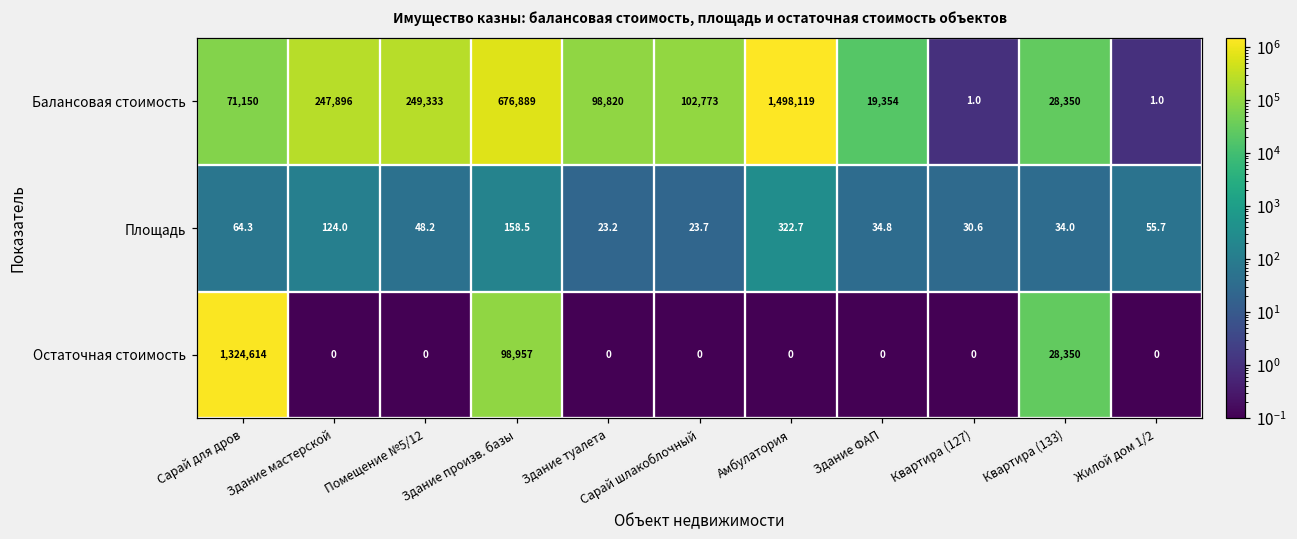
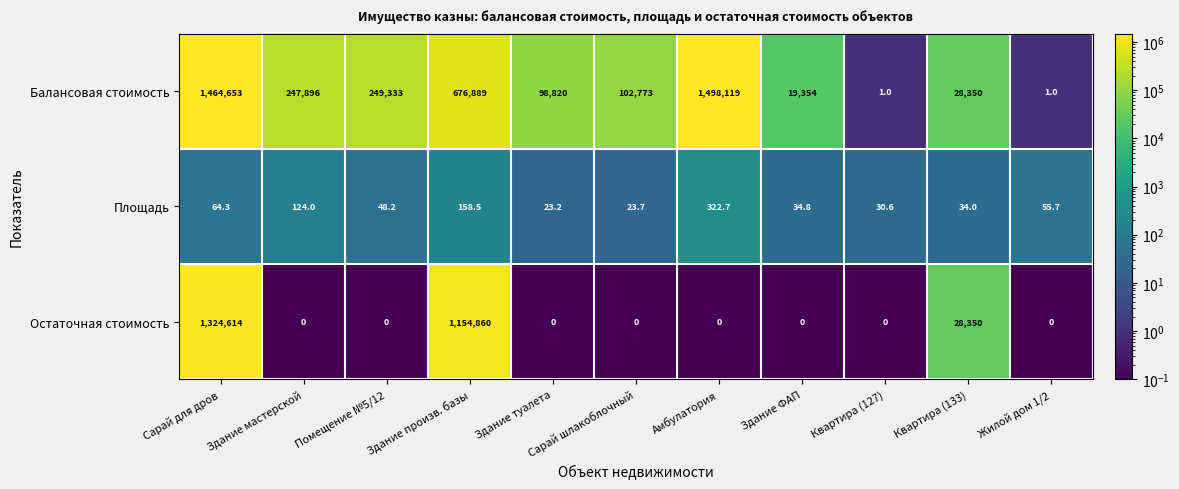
Балансовая стоимость, Сарай для дров: 71,150 -> 1,464,653
Остаточная стоимость, Здание произв. базы: 98,957 -> 1,154,860
